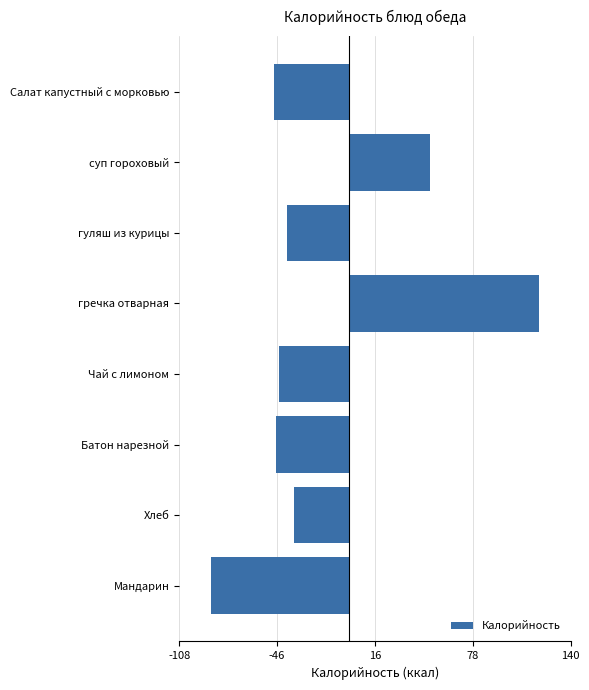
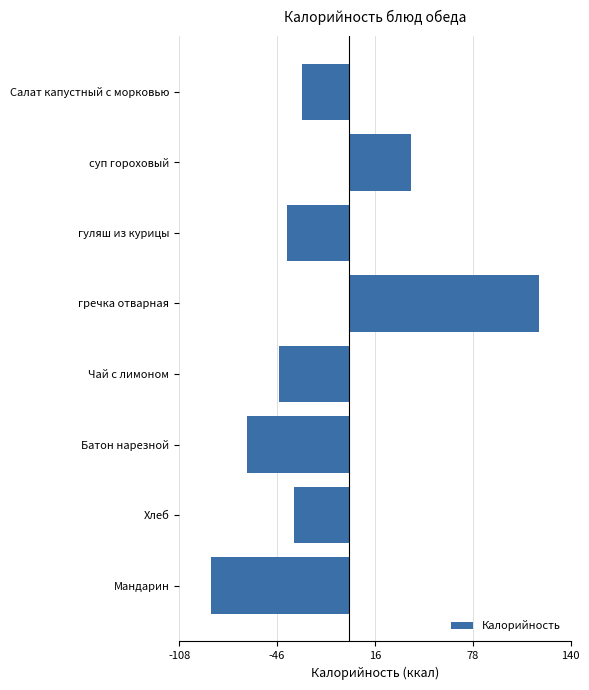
Салат капустный с морковью: -48 -> -30
суп гороховый: 52 -> 40
Батон нарезной: -47 -> -65
